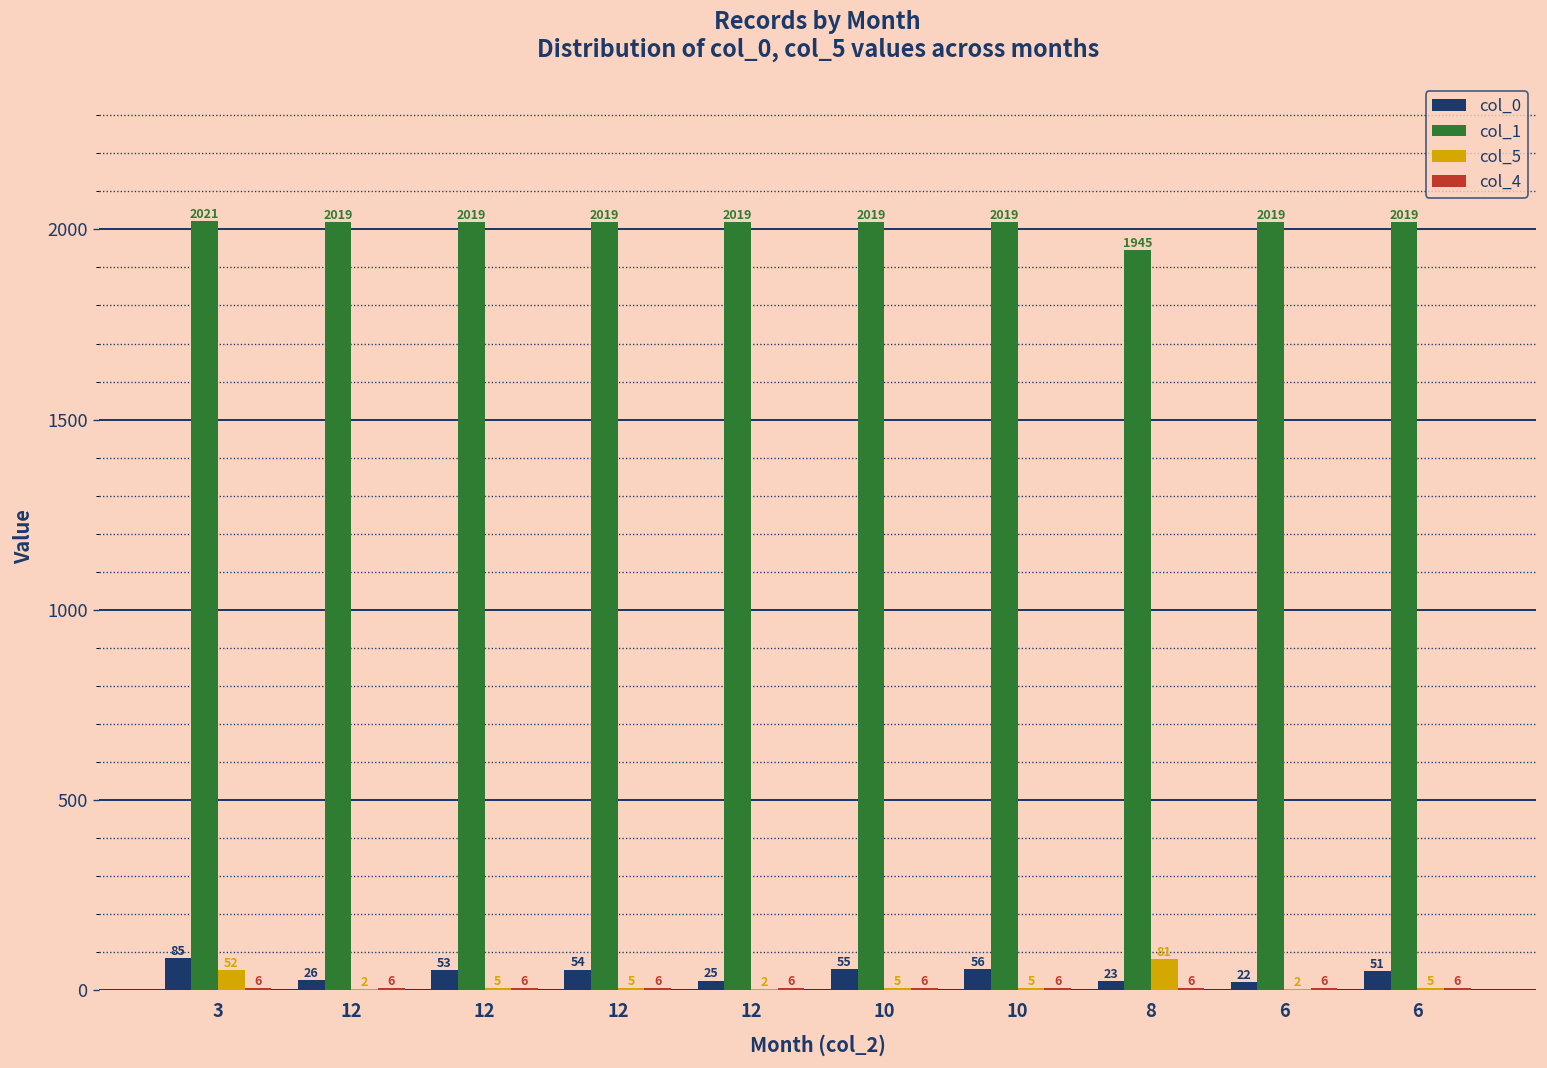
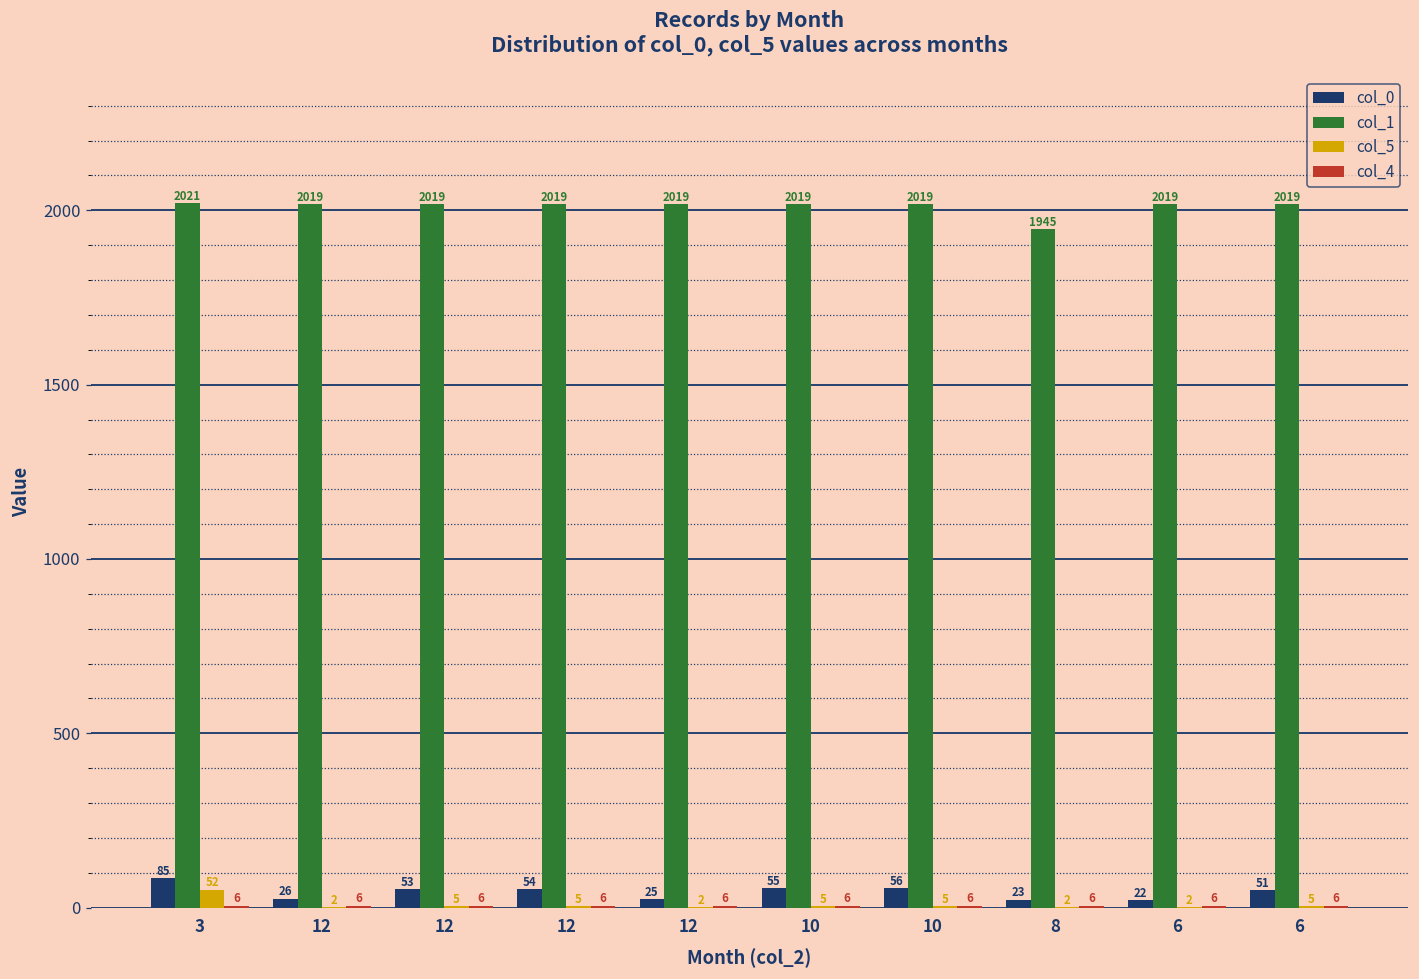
col_5, 8: 81 -> 2
